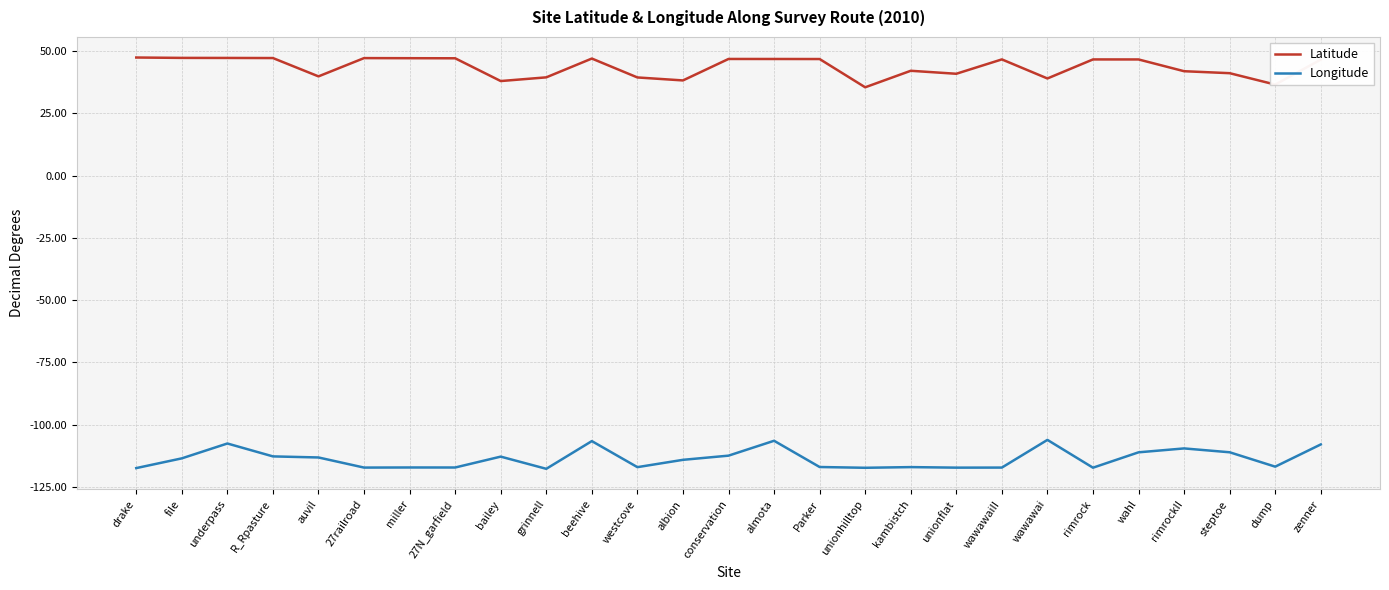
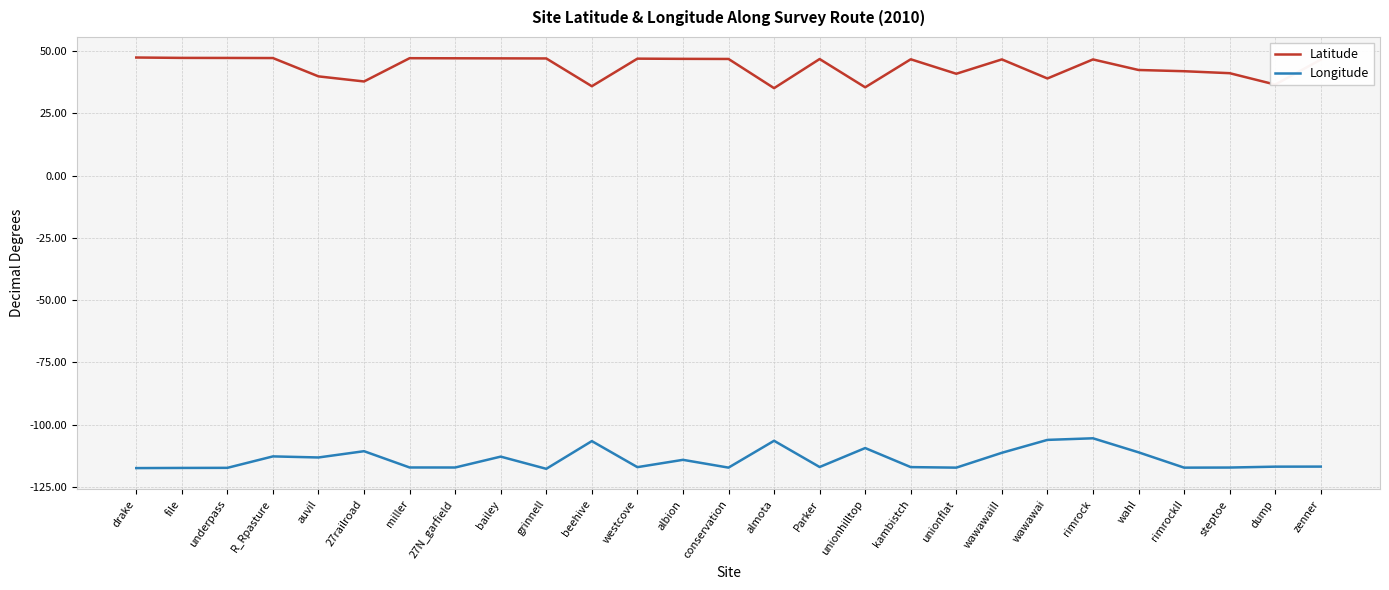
Longitude, file: -113 -> -117
Longitude, underpass: -108 -> -117
Latitude, 27railroad: 47 -> 38
Longitude, 27railroad: -117 -> -111
Latitude, bailey: 38 -> 47
Latitude, grinnell: 39 -> 47
Latitude, beehive: 47 -> 36
Latitude, westcove: 39 -> 47
Latitude, albion: 38 -> 47
Longitude, conservation: -112 -> -117
Latitude, almota: 47 -> 35
Longitude, unionhilltop: -117 -> -109
Latitude, kambistch: 42 -> 47
Longitude, wawawaiII: -117 -> -111
Longitude, rimrock: -117 -> -105
Latitude, wahl: 47 -> 42
Longitude, rimrockII: -109 -> -117
Longitude, steptoe: -111 -> -117
Longitude, zenner: -108 -> -117
